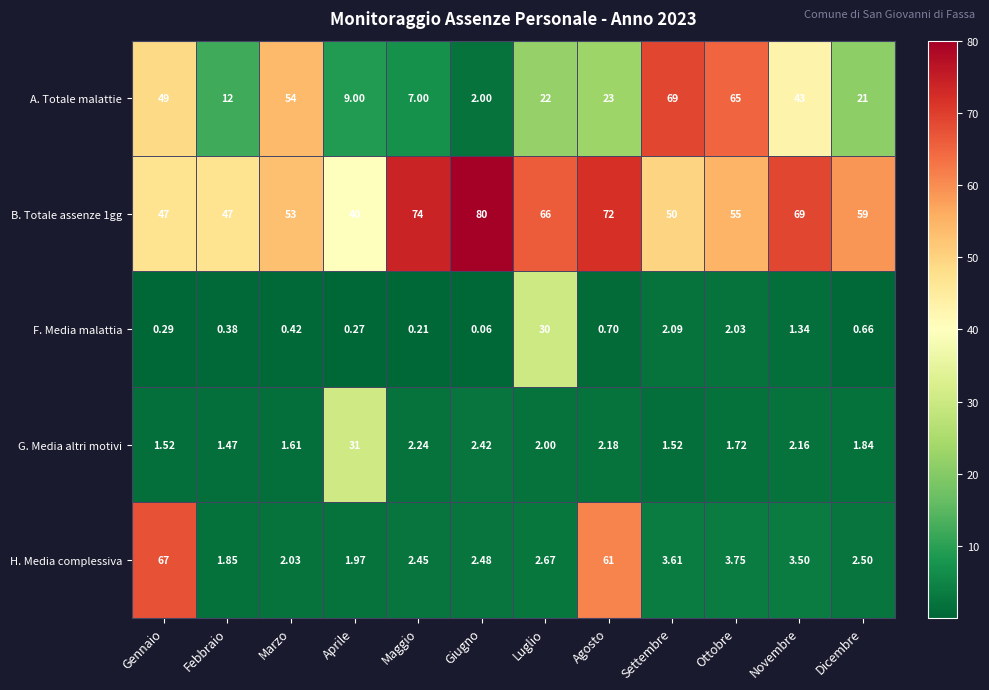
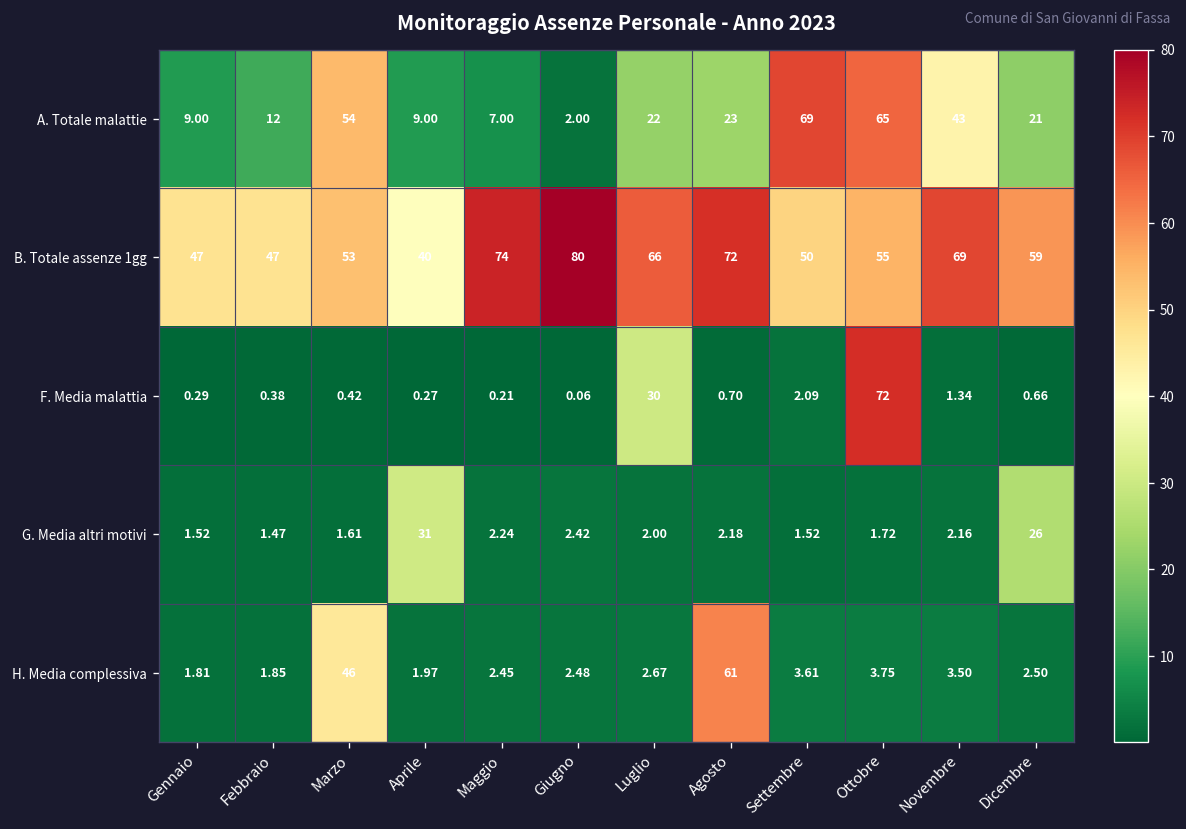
A. Totale malattie, Gennaio: 49 -> 9.00
F. Media malattia, Ottobre: 2.03 -> 72
G. Media altri motivi, Dicembre: 1.84 -> 26
H. Media complessiva, Gennaio: 67 -> 1.81
H. Media complessiva, Marzo: 2.03 -> 46
